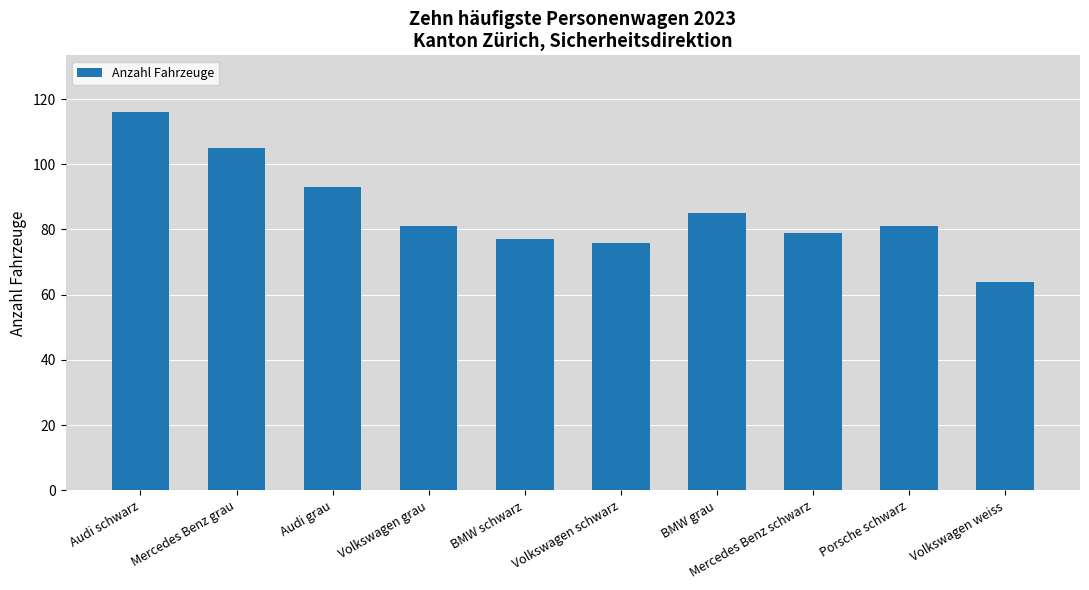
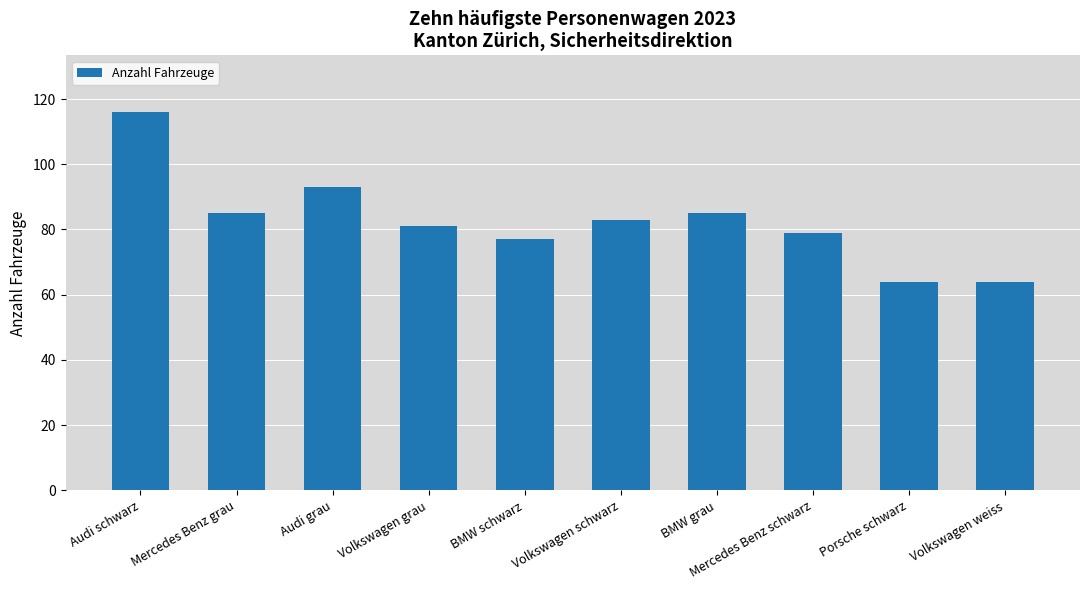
Mercedes Benz grau: 105 -> 85
Volkswagen schwarz: 76 -> 83
Porsche schwarz: 81 -> 64
